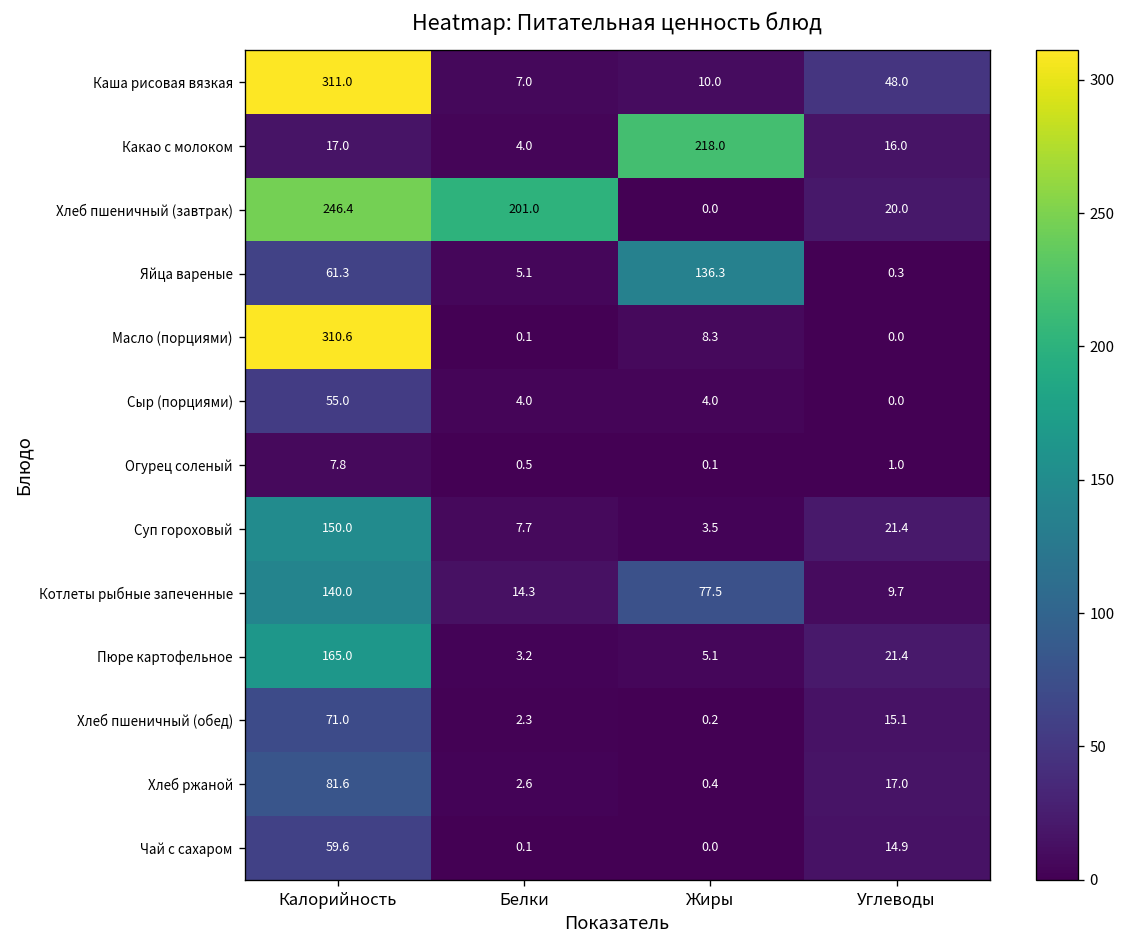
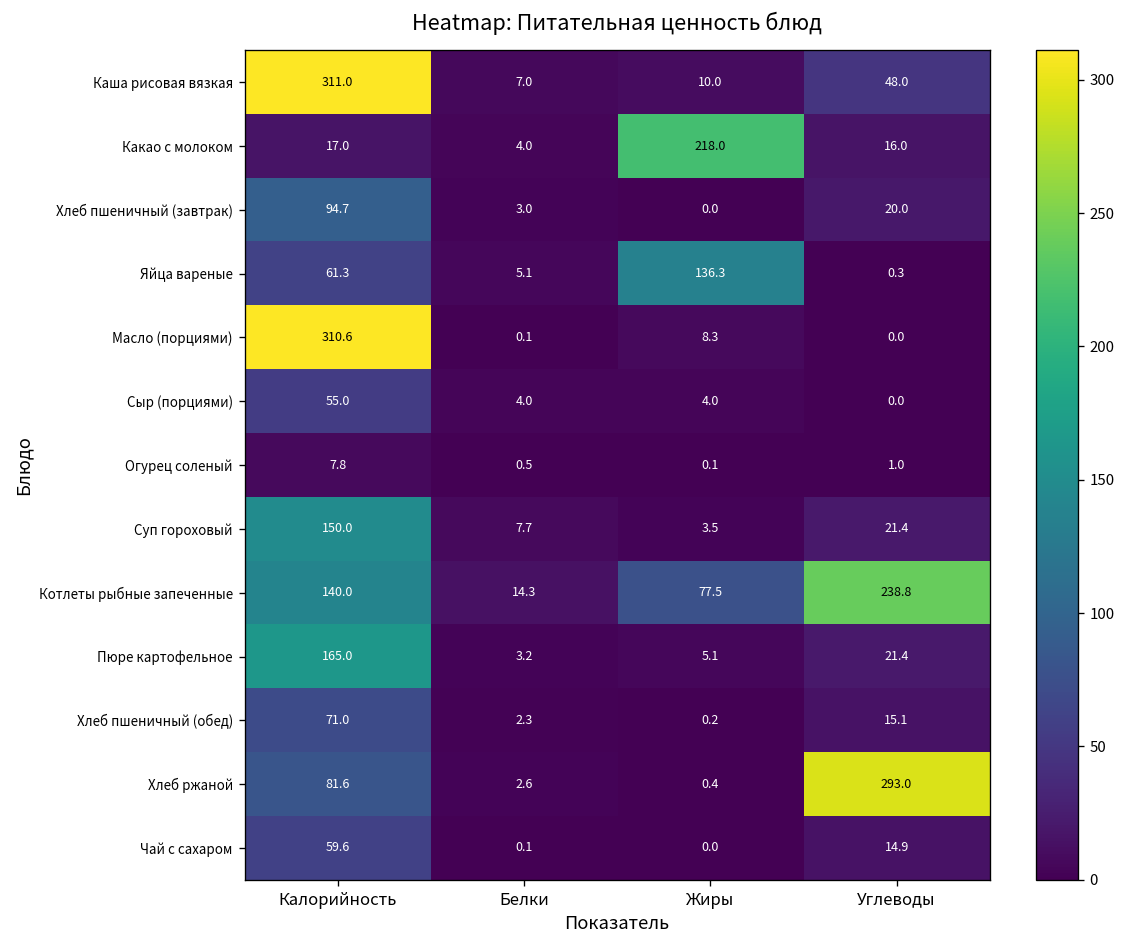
Хлеб пшеничный (завтрак), Калорийность: 246.4 -> 94.7
Хлеб пшеничный (завтрак), Белки: 201.0 -> 3.0
Котлеты рыбные запеченные, Углеводы: 9.7 -> 238.8
Хлеб ржаной, Углеводы: 17.0 -> 293.0
